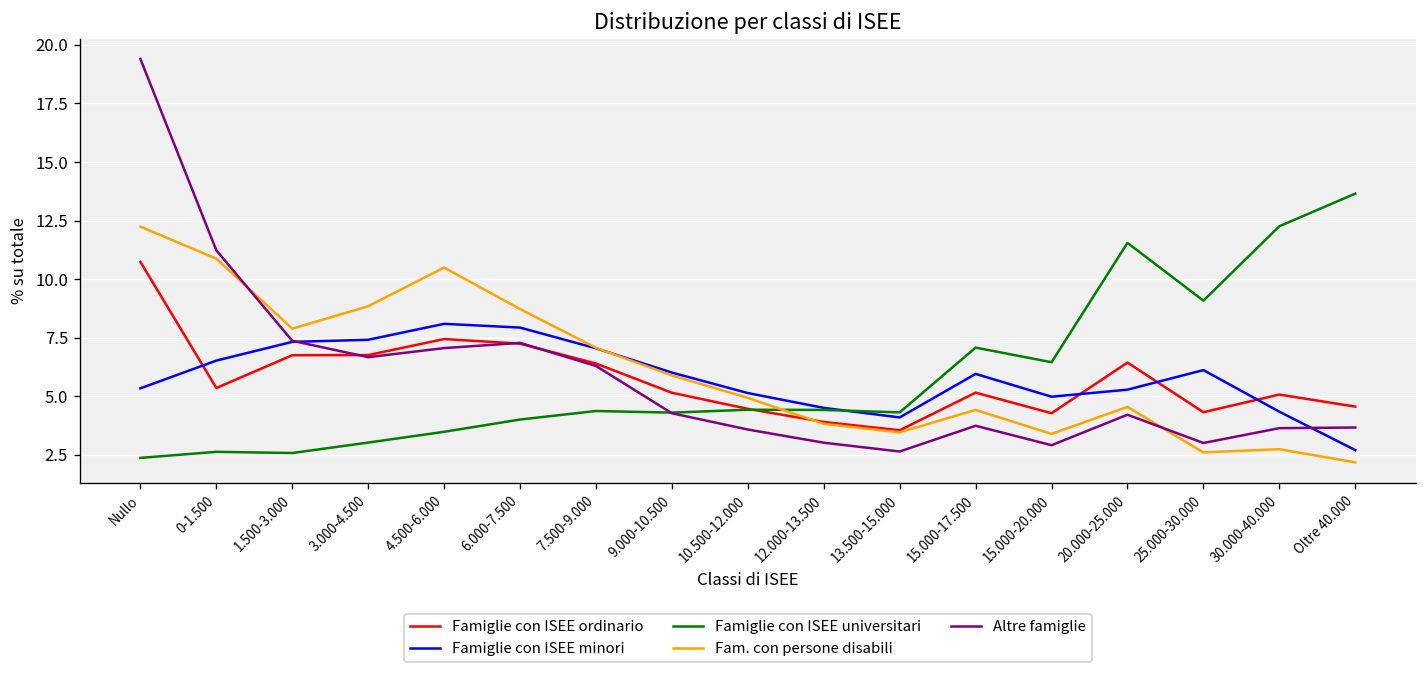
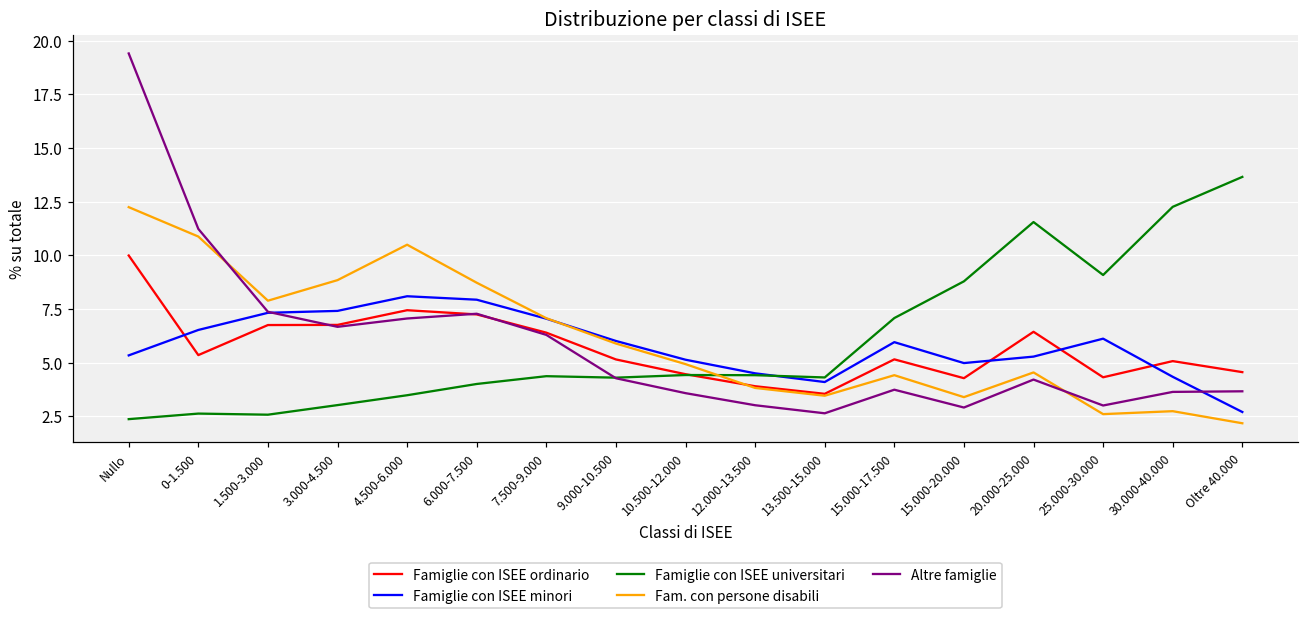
Famiglie con ISEE ordinario, Nullo: 10.7 -> 10.0
Famiglie con ISEE universitari, 15.000-20.000: 6.5 -> 8.8
